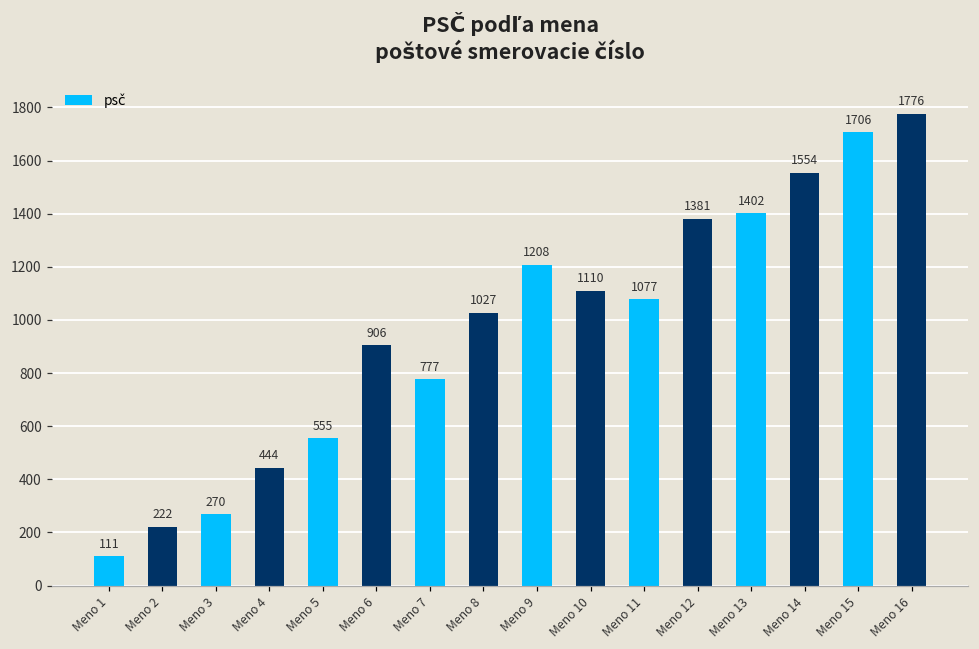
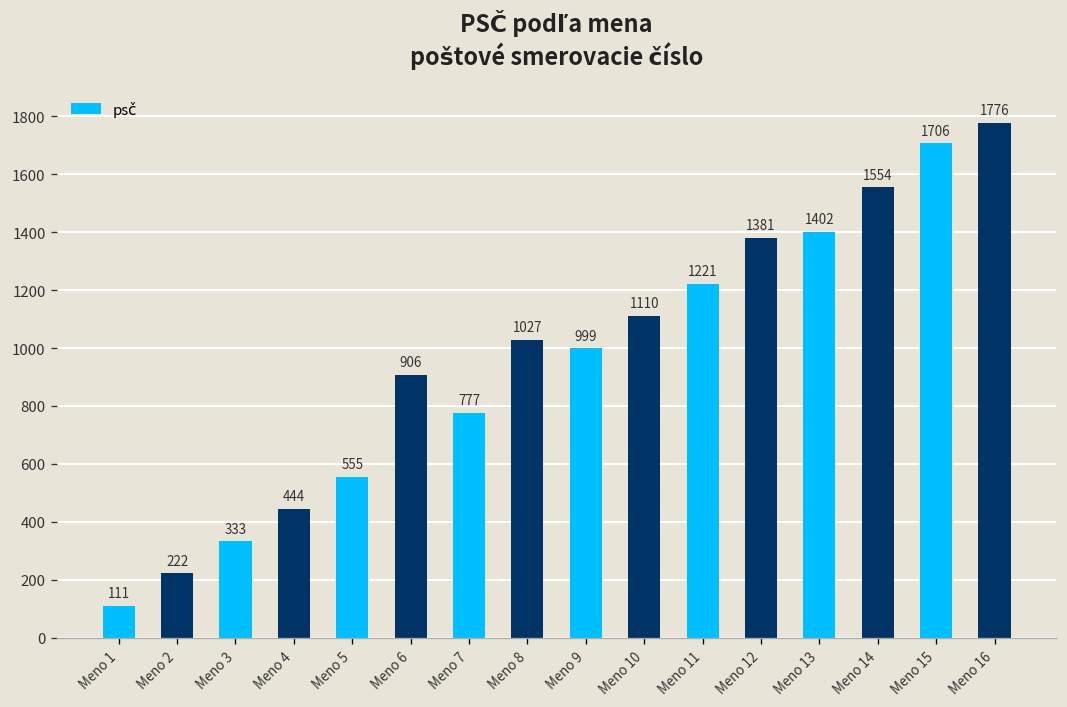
Meno 3: 270 -> 333
Meno 9: 1208 -> 999
Meno 11: 1077 -> 1221
